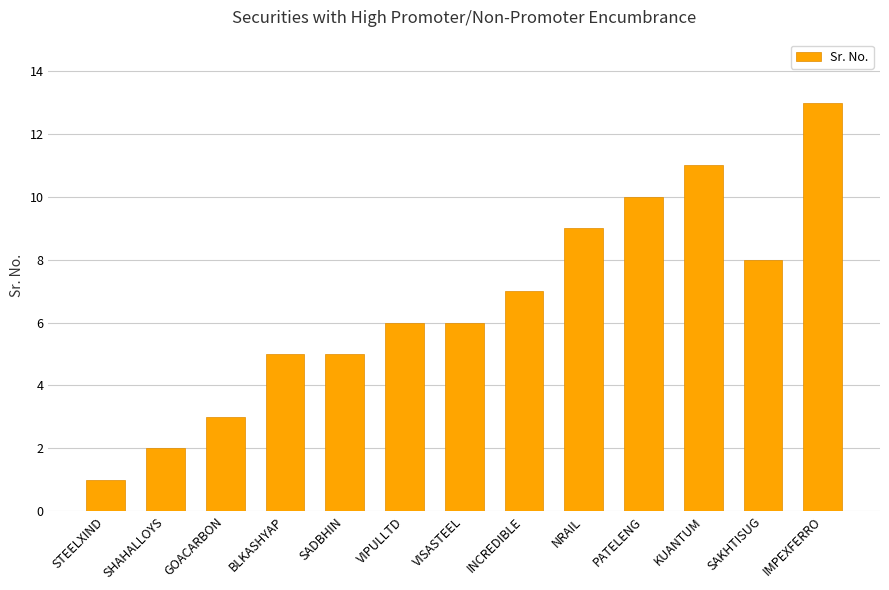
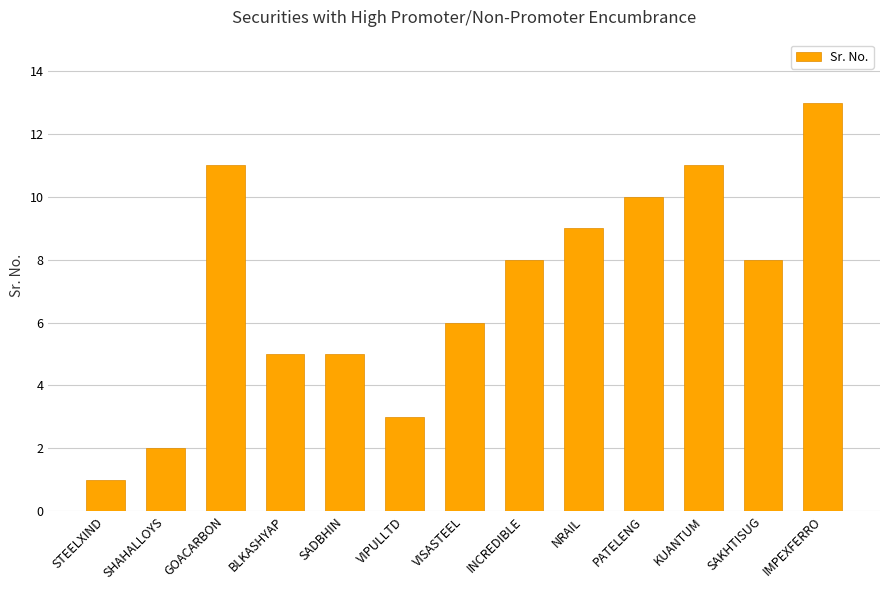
GOACARBON: 3 -> 11
VIPULLTD: 6 -> 3
INCREDIBLE: 7 -> 8
